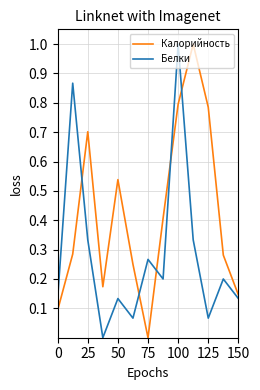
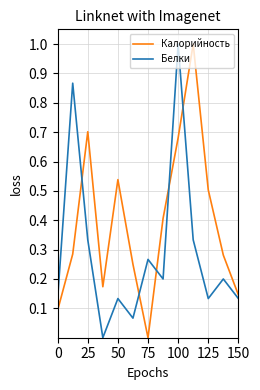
Калорийность, 100: 0.80 -> 0.68
Калорийность, 125: 0.78 -> 0.50
Белки, 125: 0.07 -> 0.13
